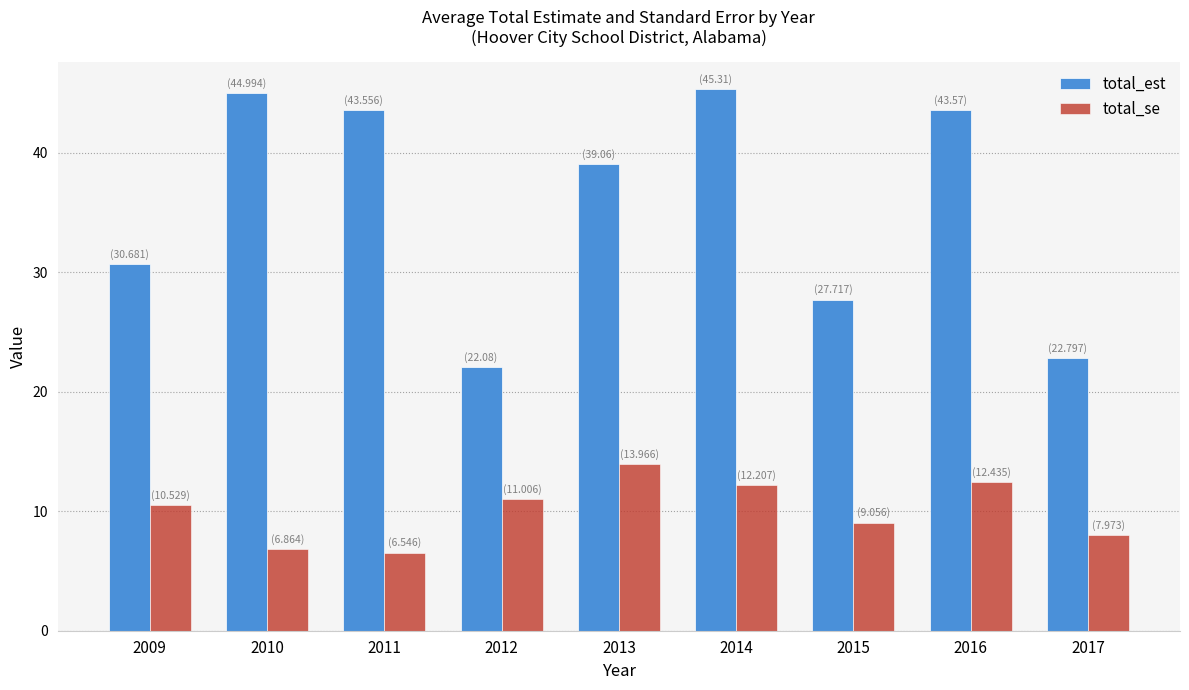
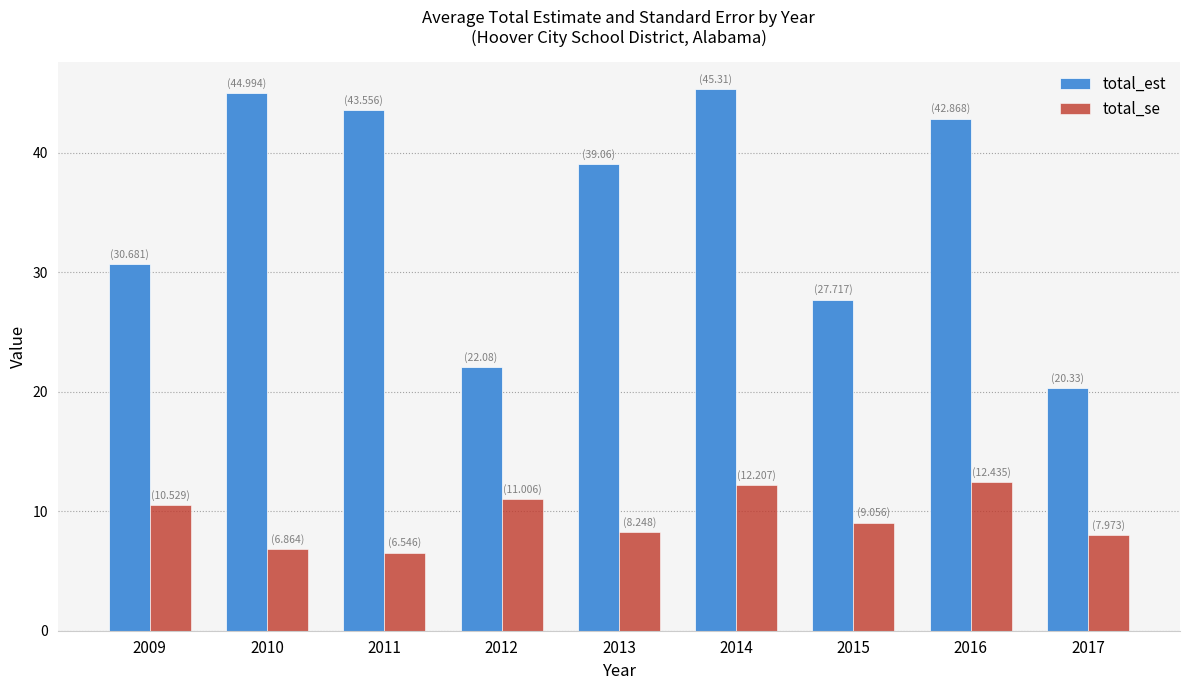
total_se, 2013: (13.966) -> (8.248)
total_est, 2016: (43.57) -> (42.868)
total_est, 2017: (22.797) -> (20.33)
